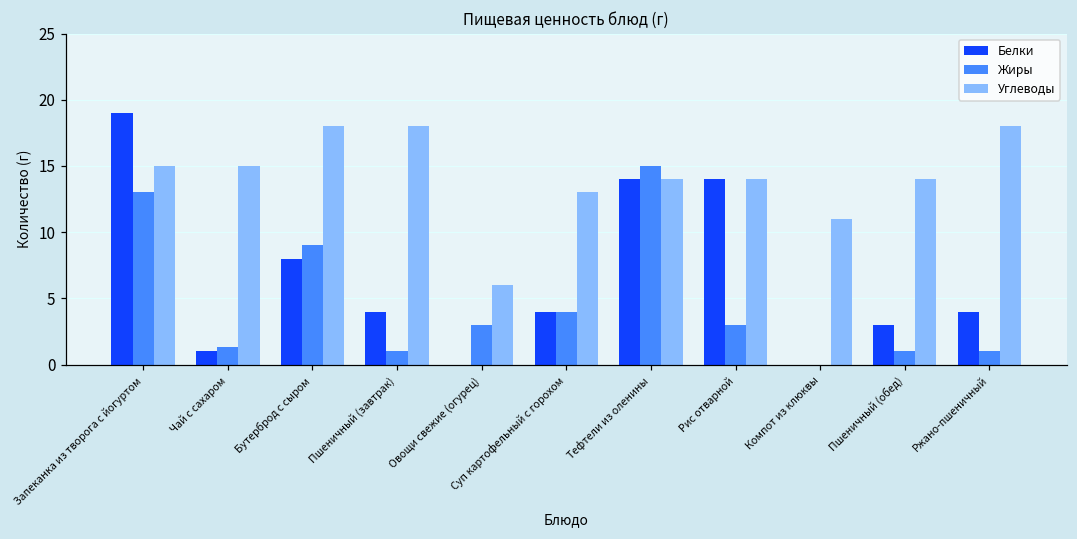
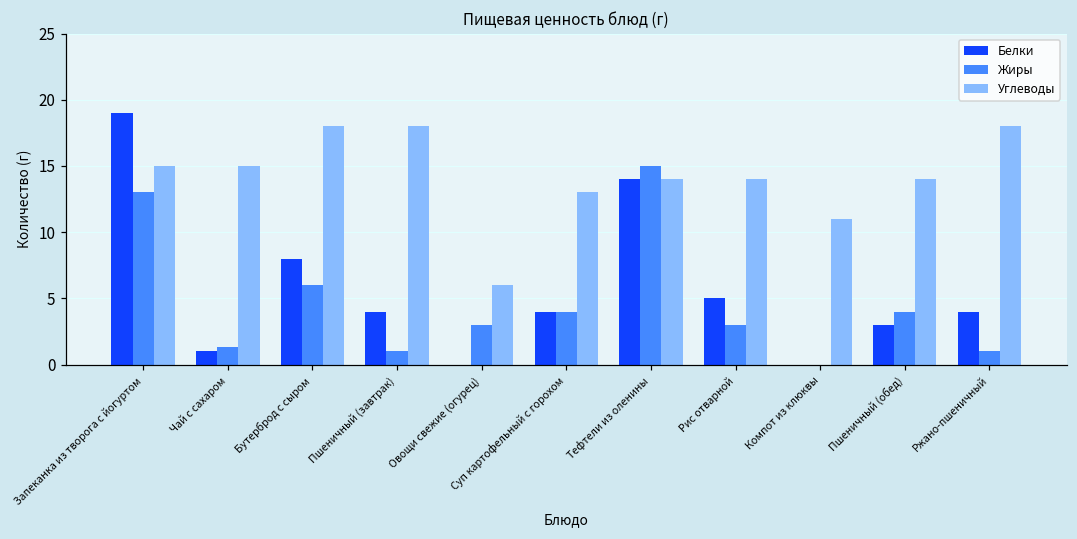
Жиры, Бутерброд с сыром: 9 -> 6
Белки, Рис отварной: 14 -> 5
Жиры, Пшеничный (обед): 1 -> 4
